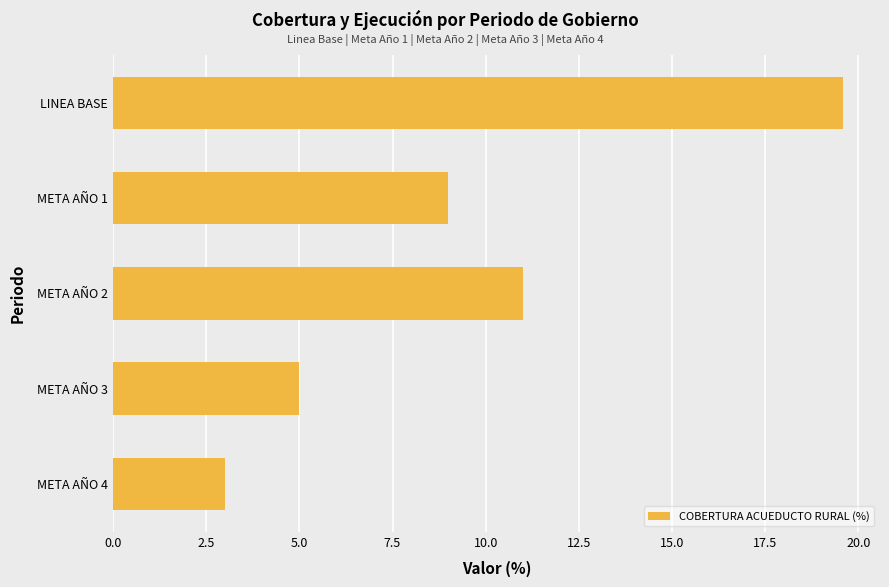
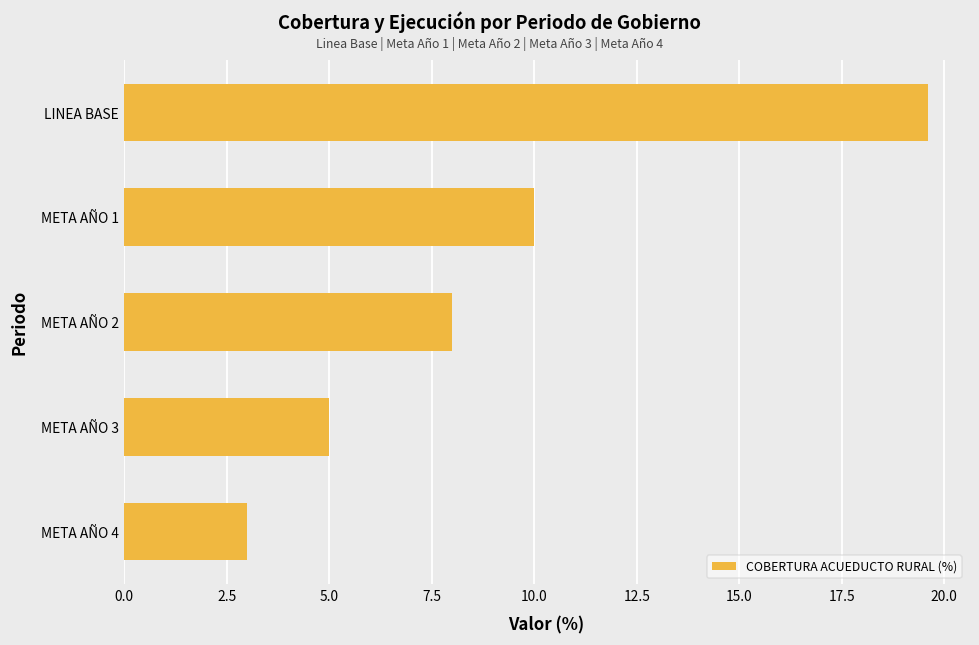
META AÑO 1: 9 -> 10
META AÑO 2: 11 -> 8
